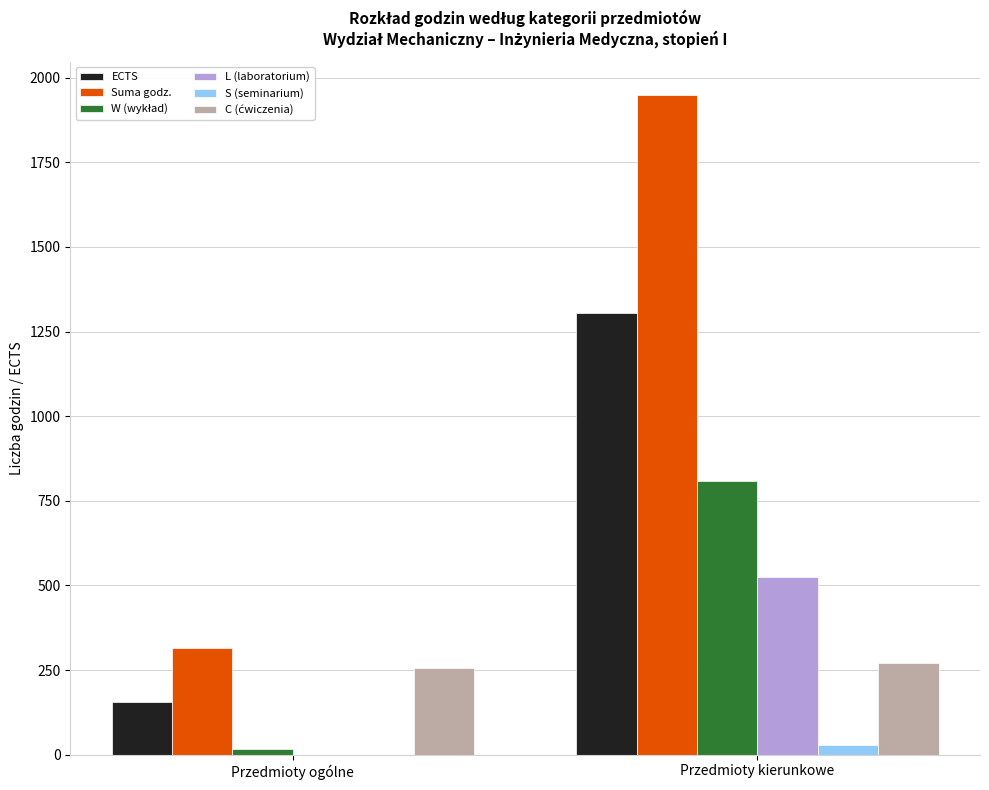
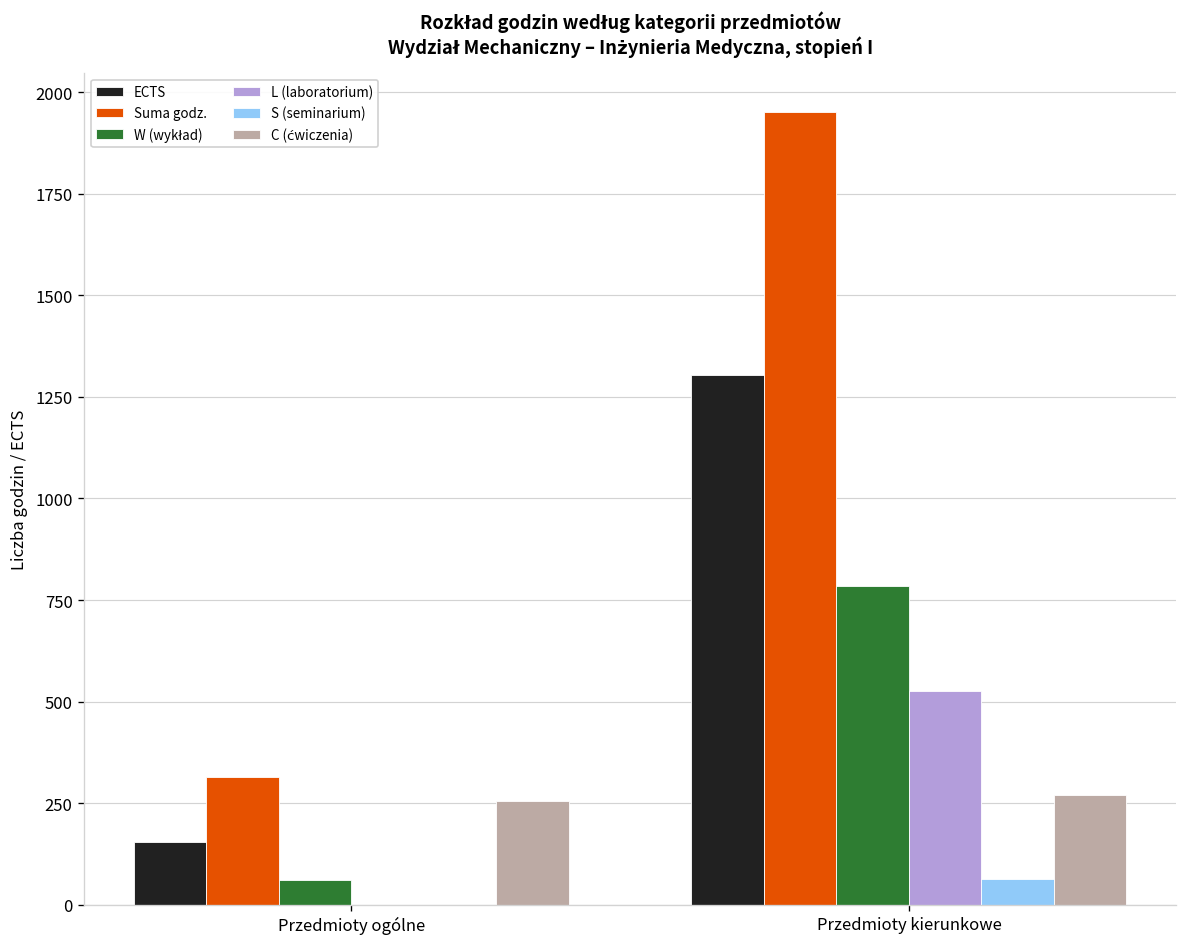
W (wykład), Przedmioty ogólne: 20 -> 60
W (wykład), Przedmioty kierunkowe: 810 -> 790
S (seminarium), Przedmioty kierunkowe: 30 -> 60
